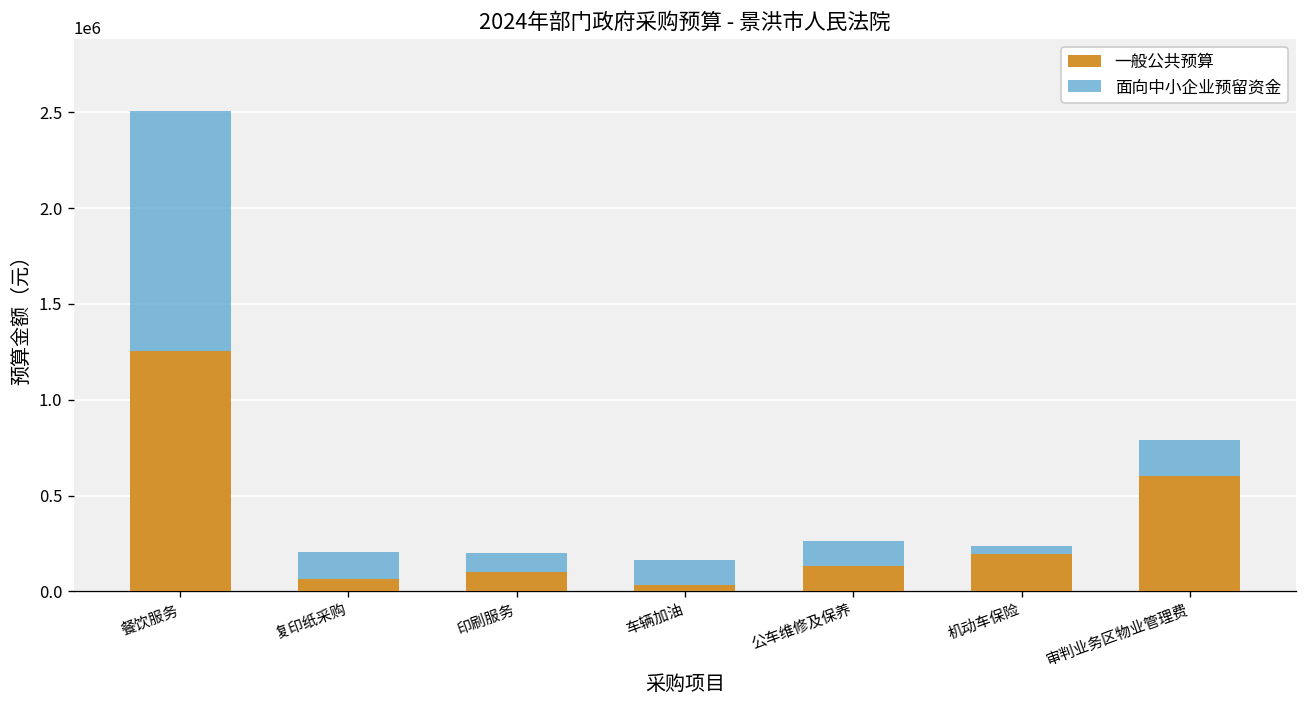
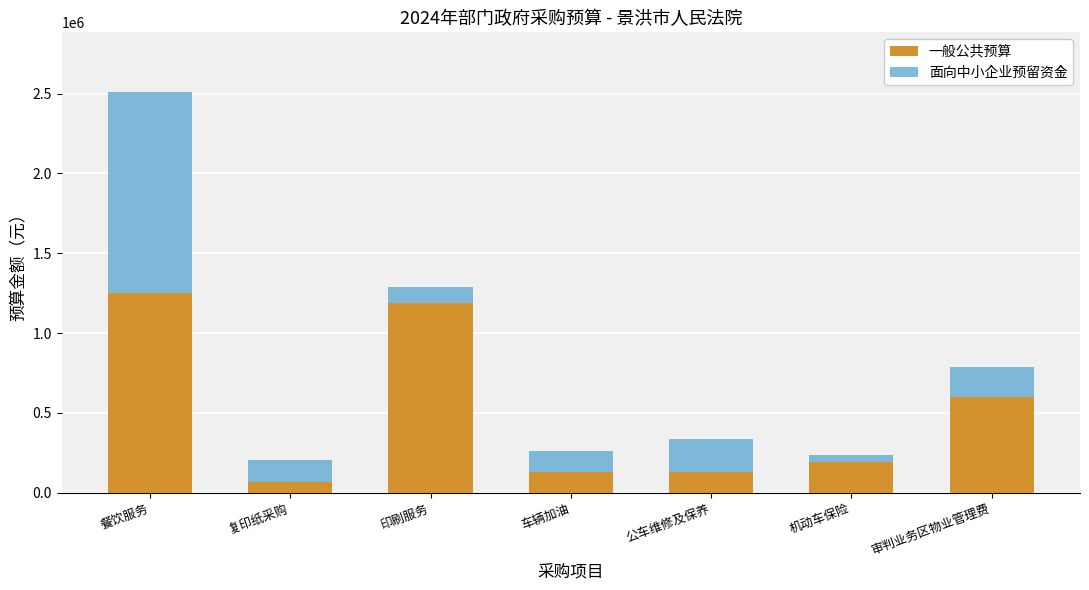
一般公共预算, 印刷服务: 100000 -> 1190000
一般公共预算, 车辆加油: 30000 -> 130000
面向中小企业预留资金, 公车维修及保养: 130000 -> 200000
